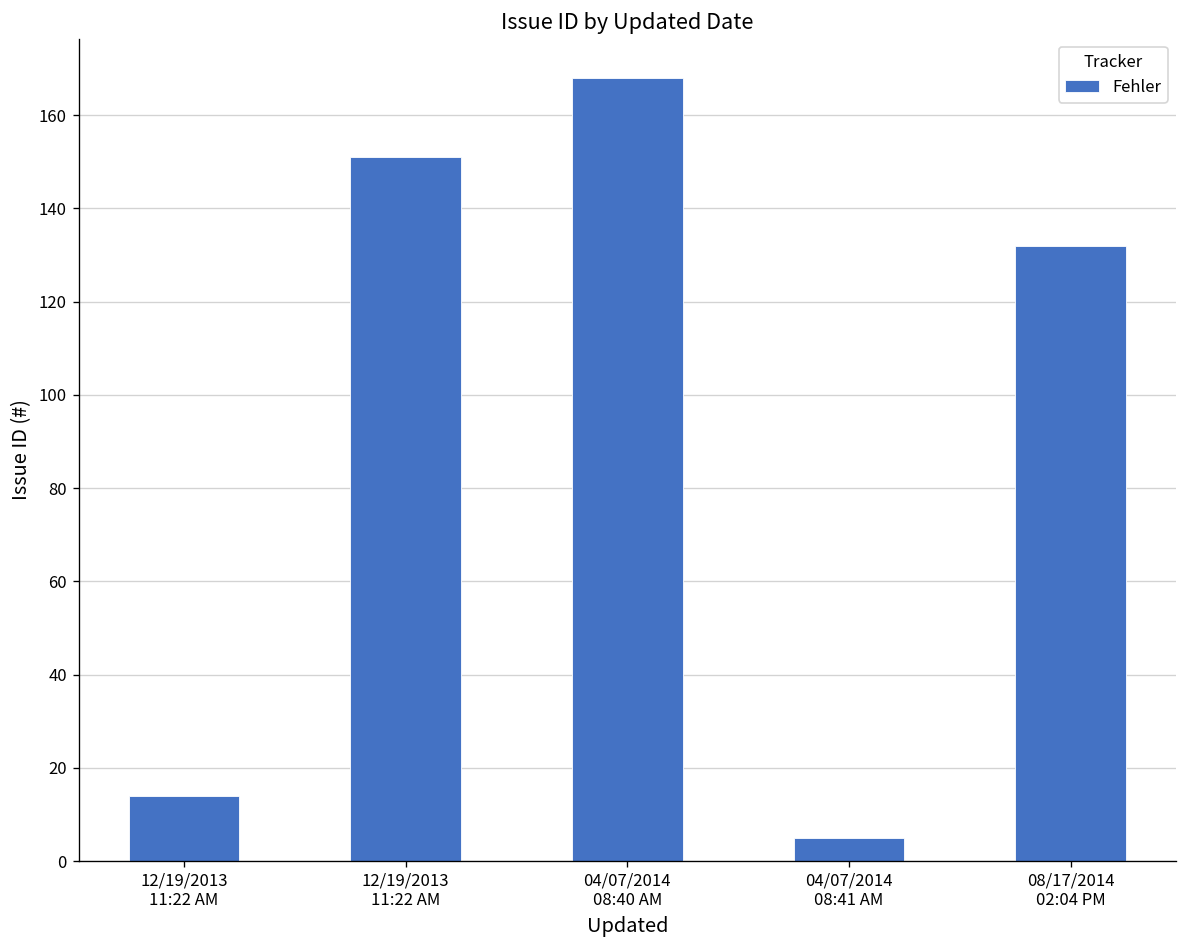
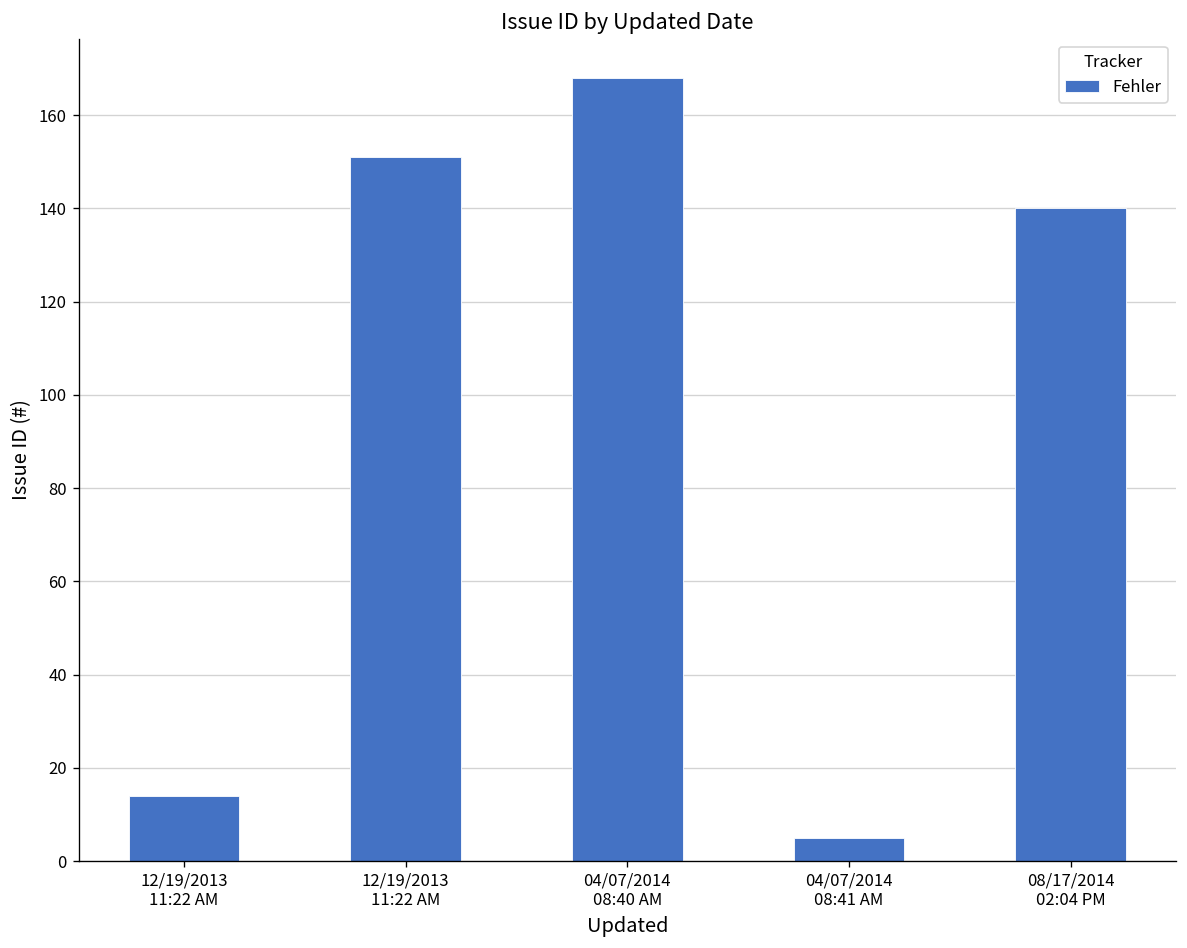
08/17/2014 02:04 PM: 132 -> 140
